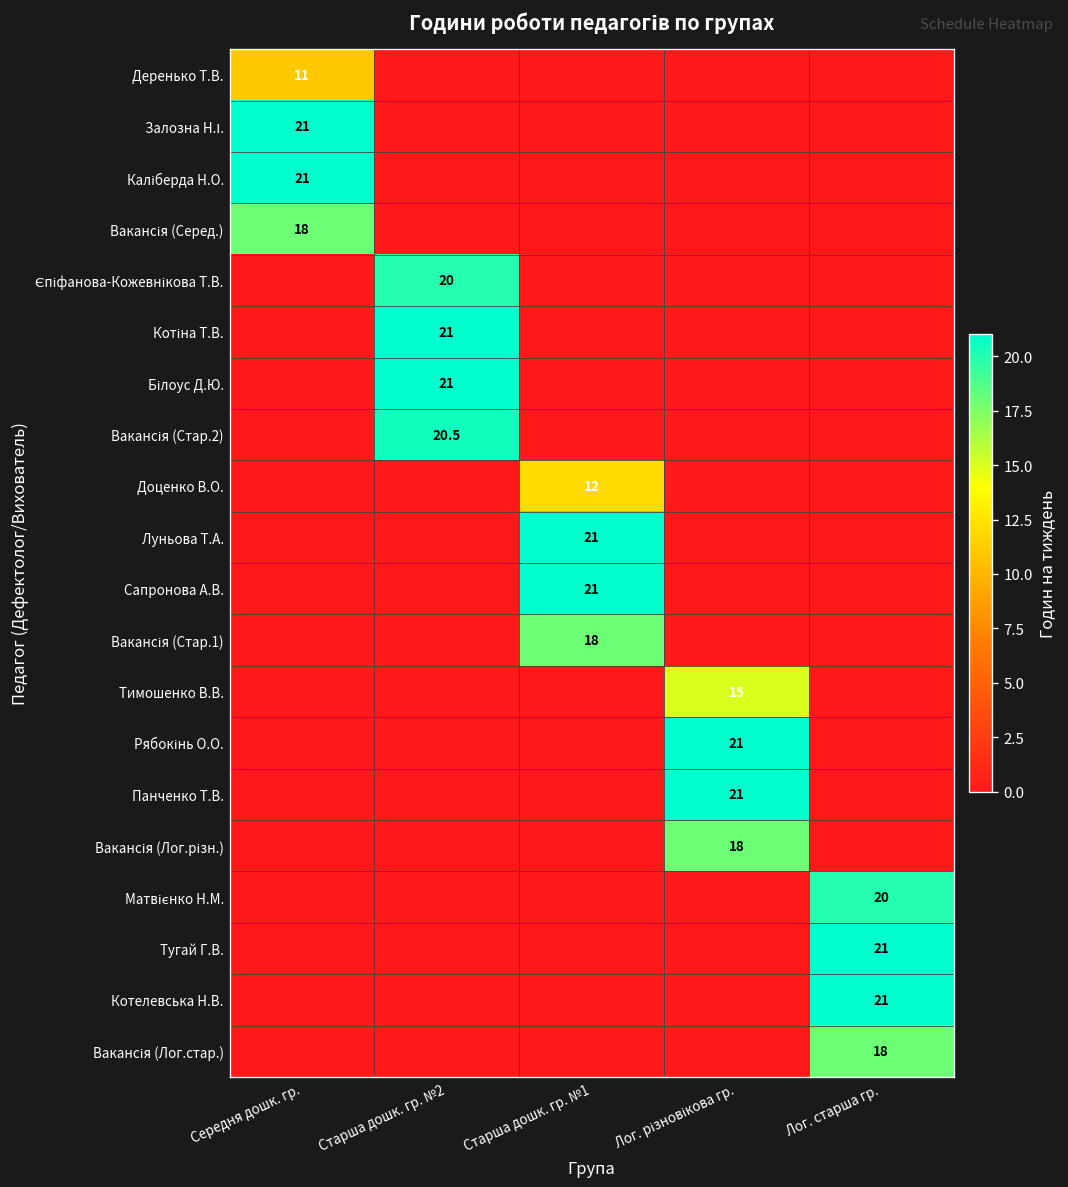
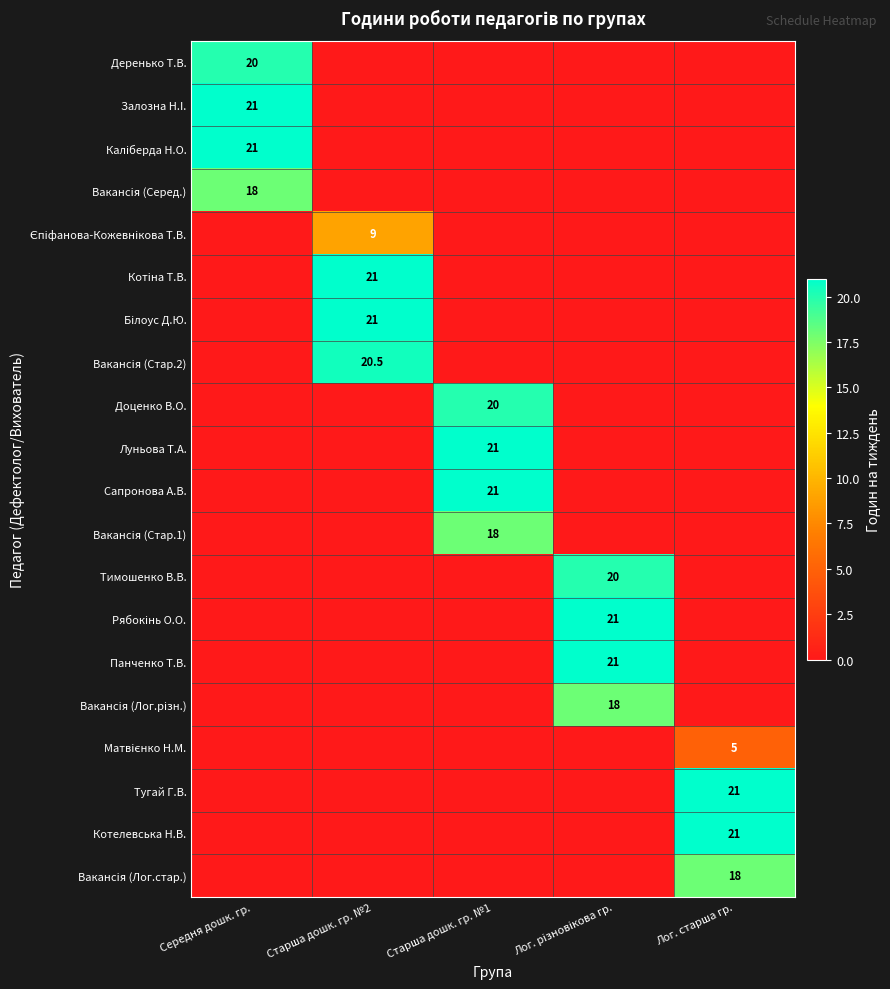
Деренько Т.В., Середня дошк. гр.: 11 -> 20
Єпіфанова-Кожевнікова Т.В., Старша дошк. гр. №2: 20 -> 9
Доценко В.О., Старша дошк. гр. №1: 12 -> 20
Тимошенко В.В., Лог. різновікова гр.: 15 -> 20
Матвієнко Н.М., Лог. старша гр.: 20 -> 5
